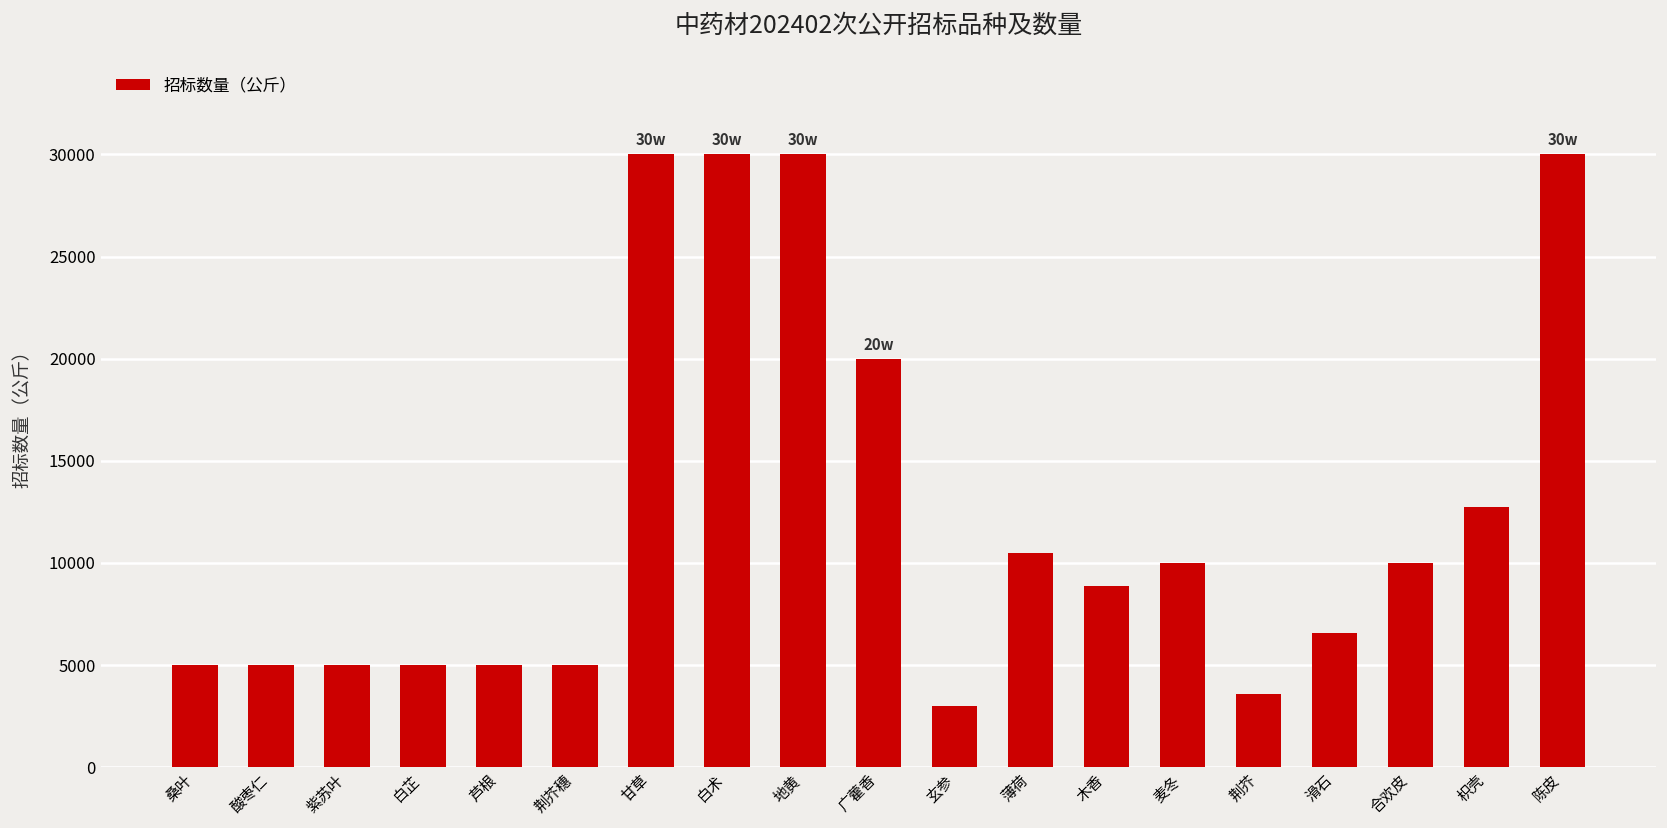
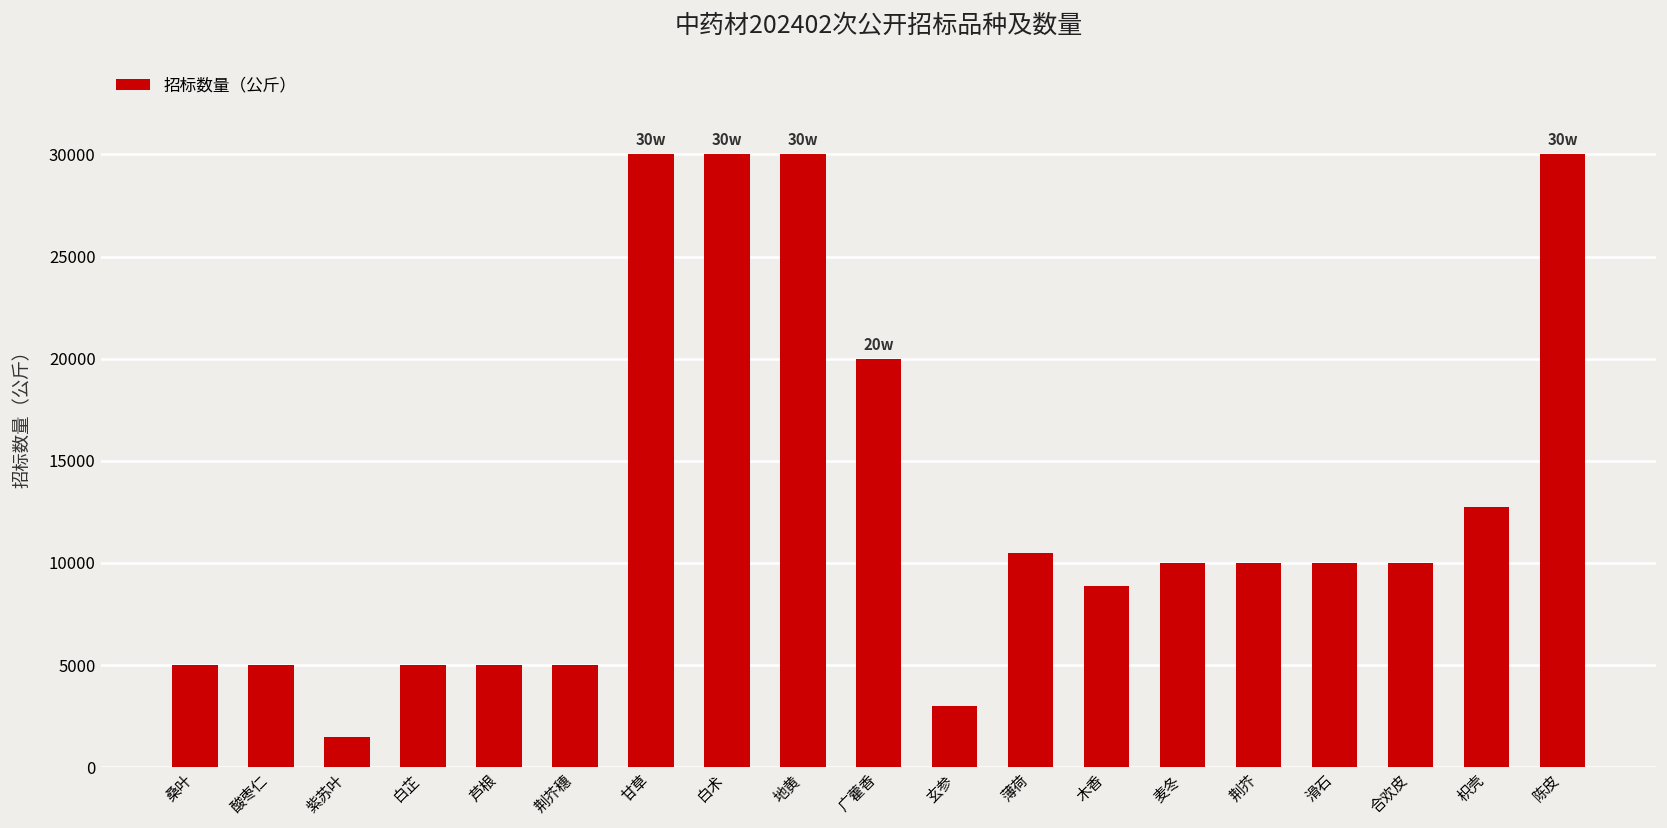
紫苏叶: 5000 -> 1500
荆芥: 3600 -> 10000
滑石: 6600 -> 10000
